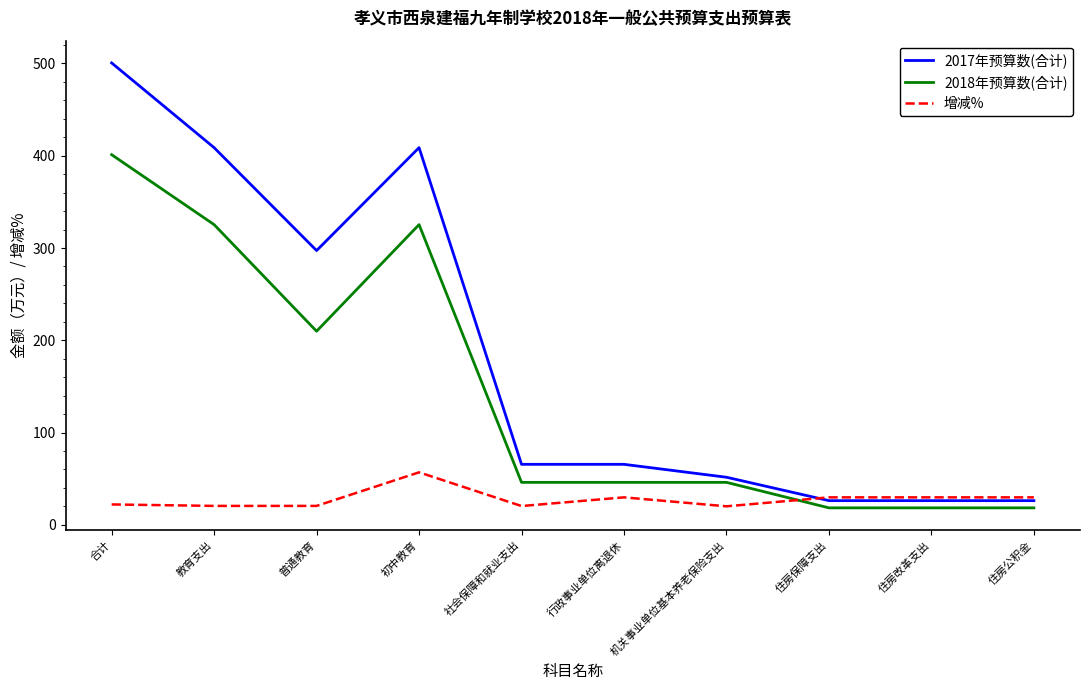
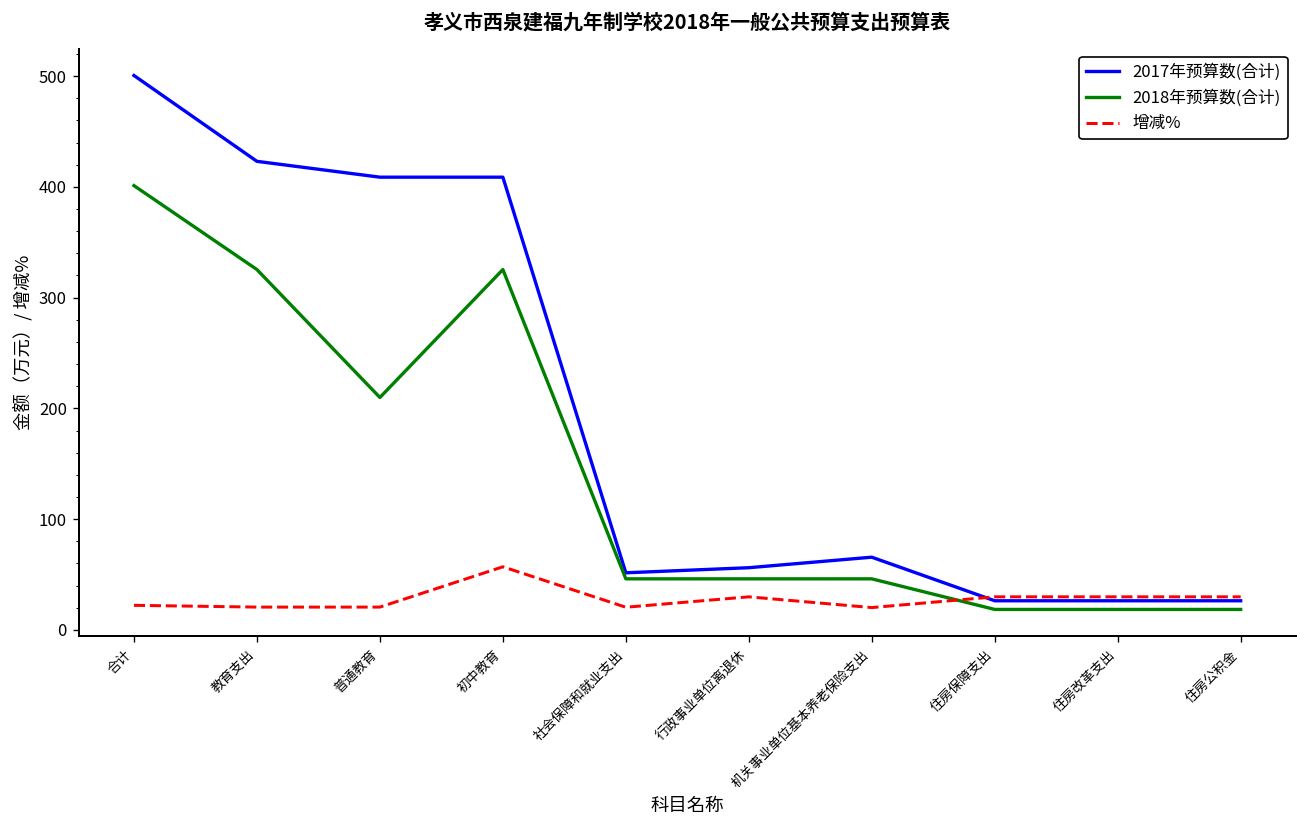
2017年预算数(合计), 教育支出: 410 -> 420
2017年预算数(合计), 普通教育: 300 -> 410
2017年预算数(合计), 社会保障和就业支出: 70 -> 50
2017年预算数(合计), 行政事业单位离退休: 70 -> 60
2017年预算数(合计), 机关事业单位基本养老保险支出: 50 -> 70
